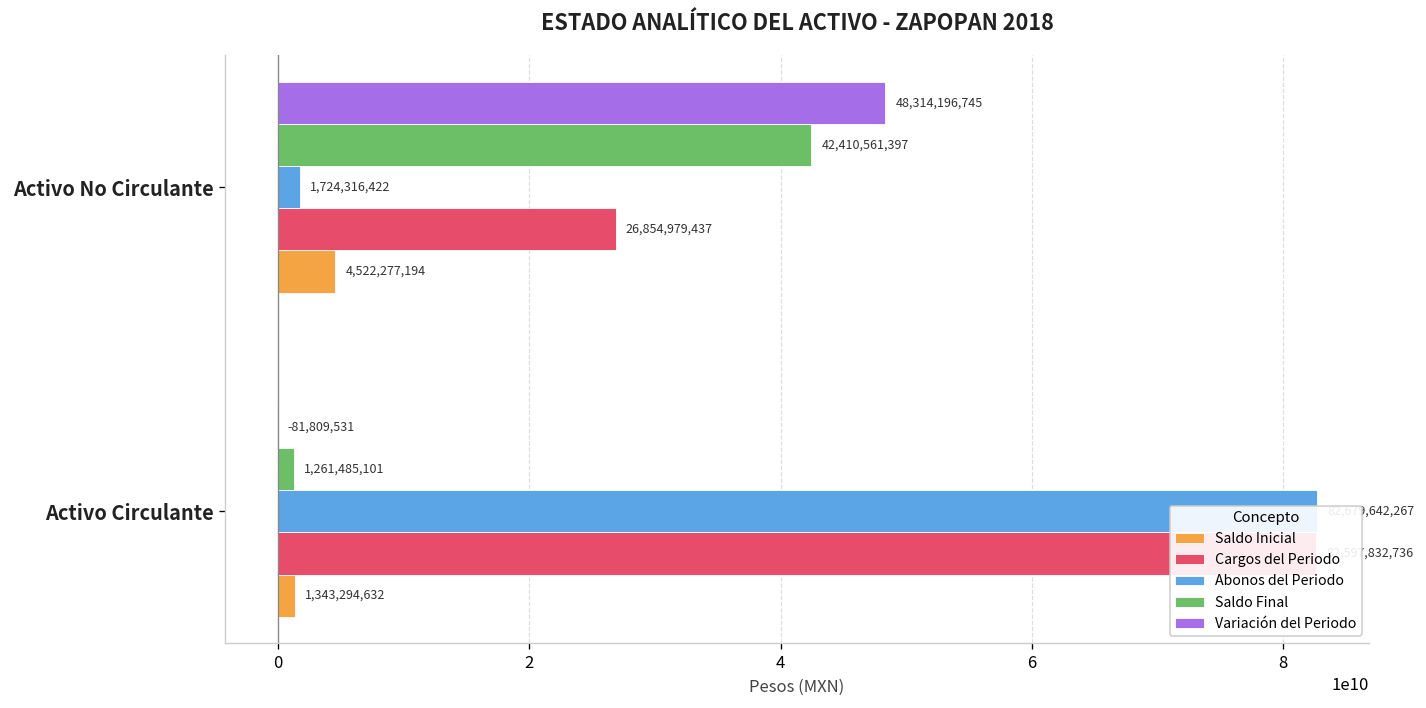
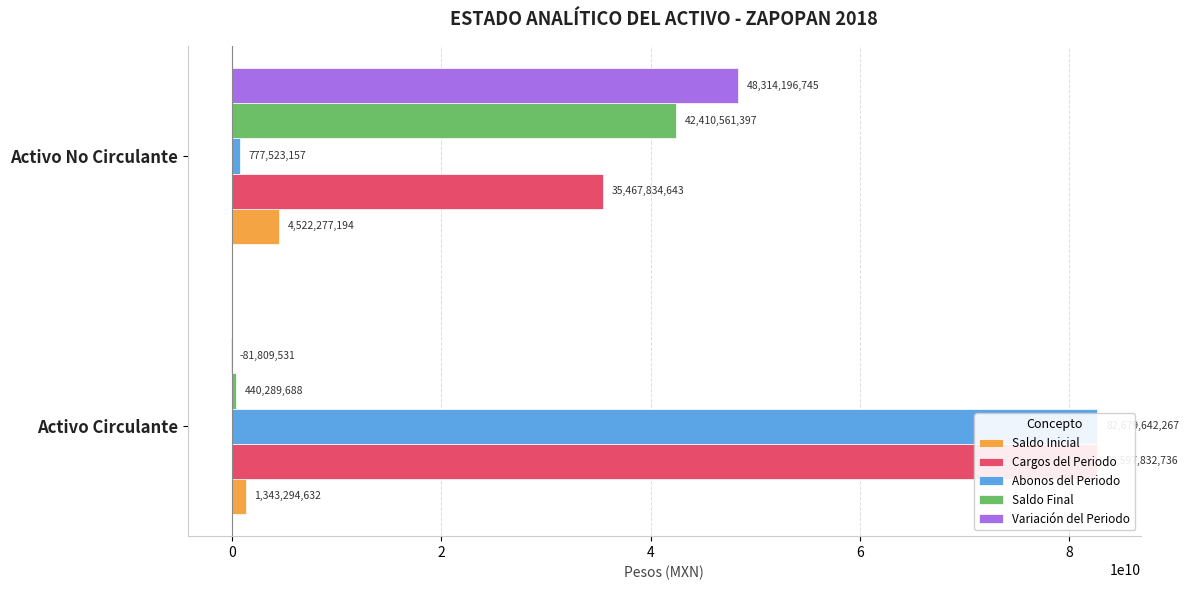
Abonos del Periodo, Activo No Circulante: 1,724,316,422 -> 777,523,157
Cargos del Periodo, Activo No Circulante: 26,854,979,437 -> 35,467,834,643
Saldo Final, Activo Circulante: 1,261,485,101 -> 440,289,688
